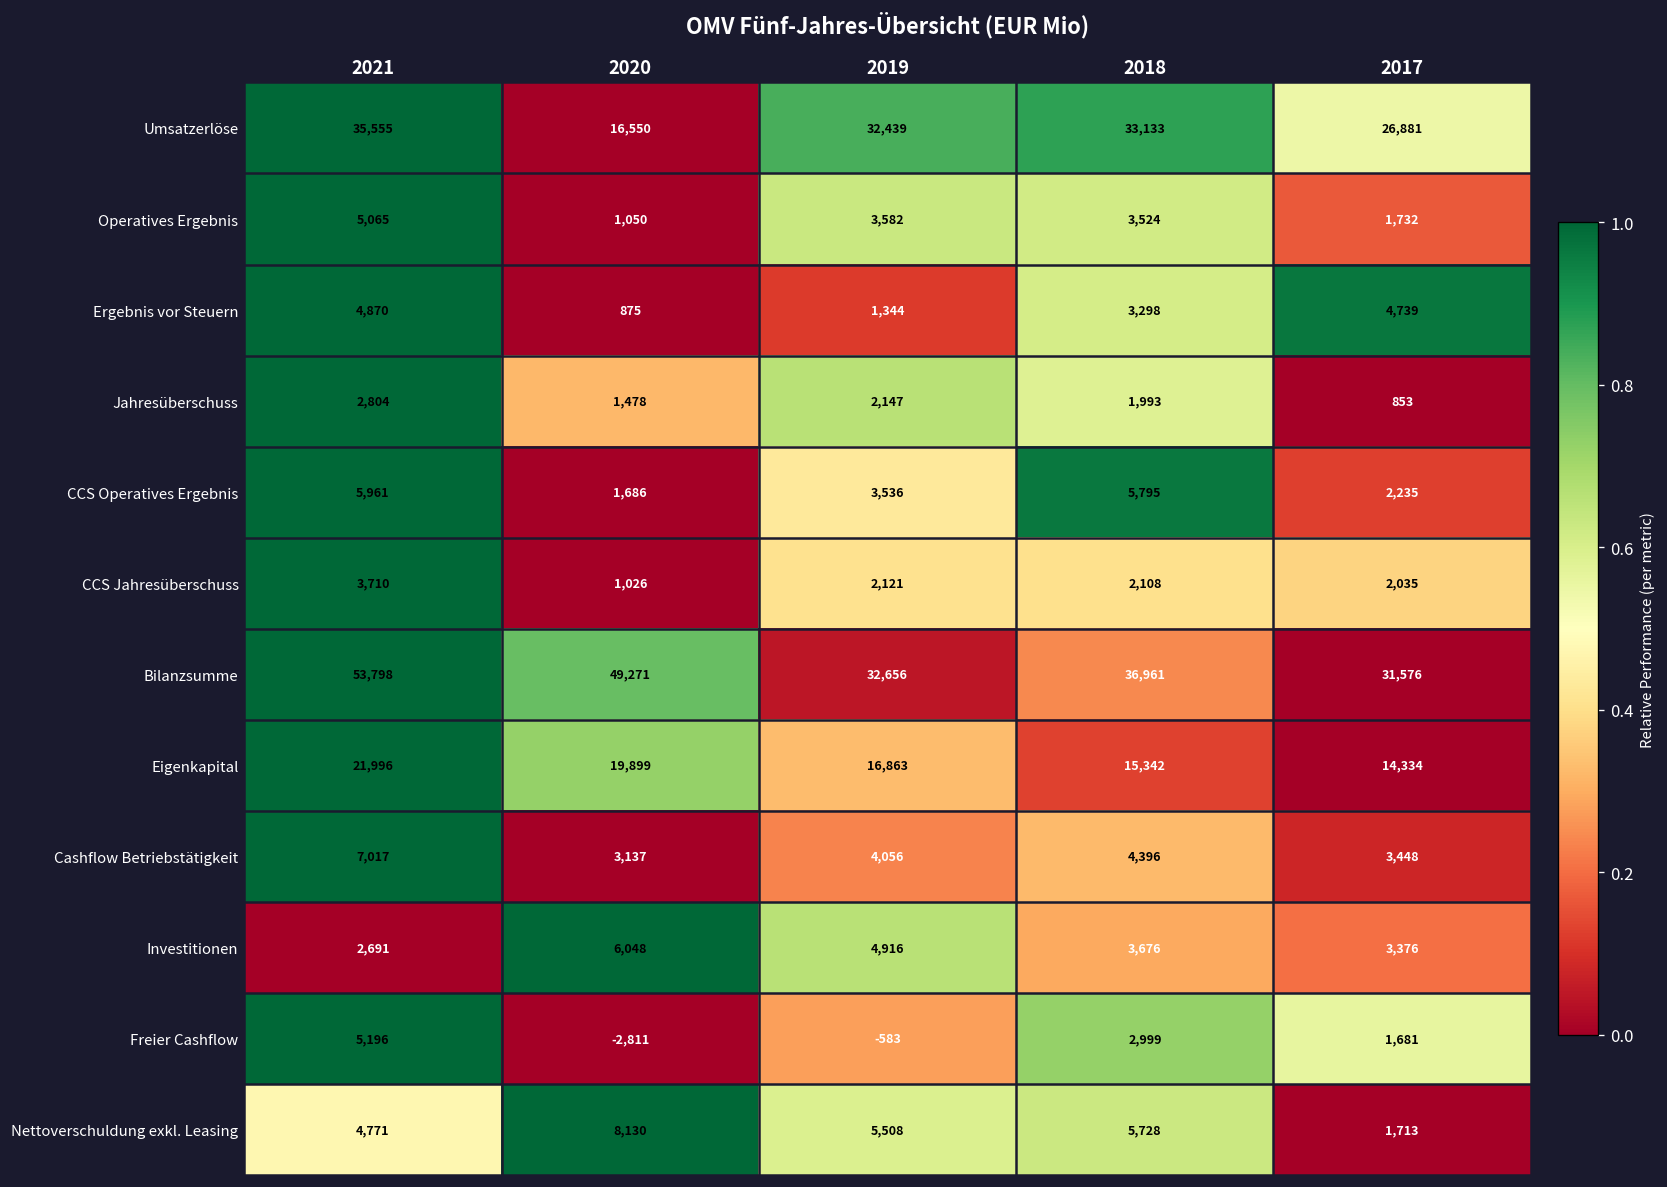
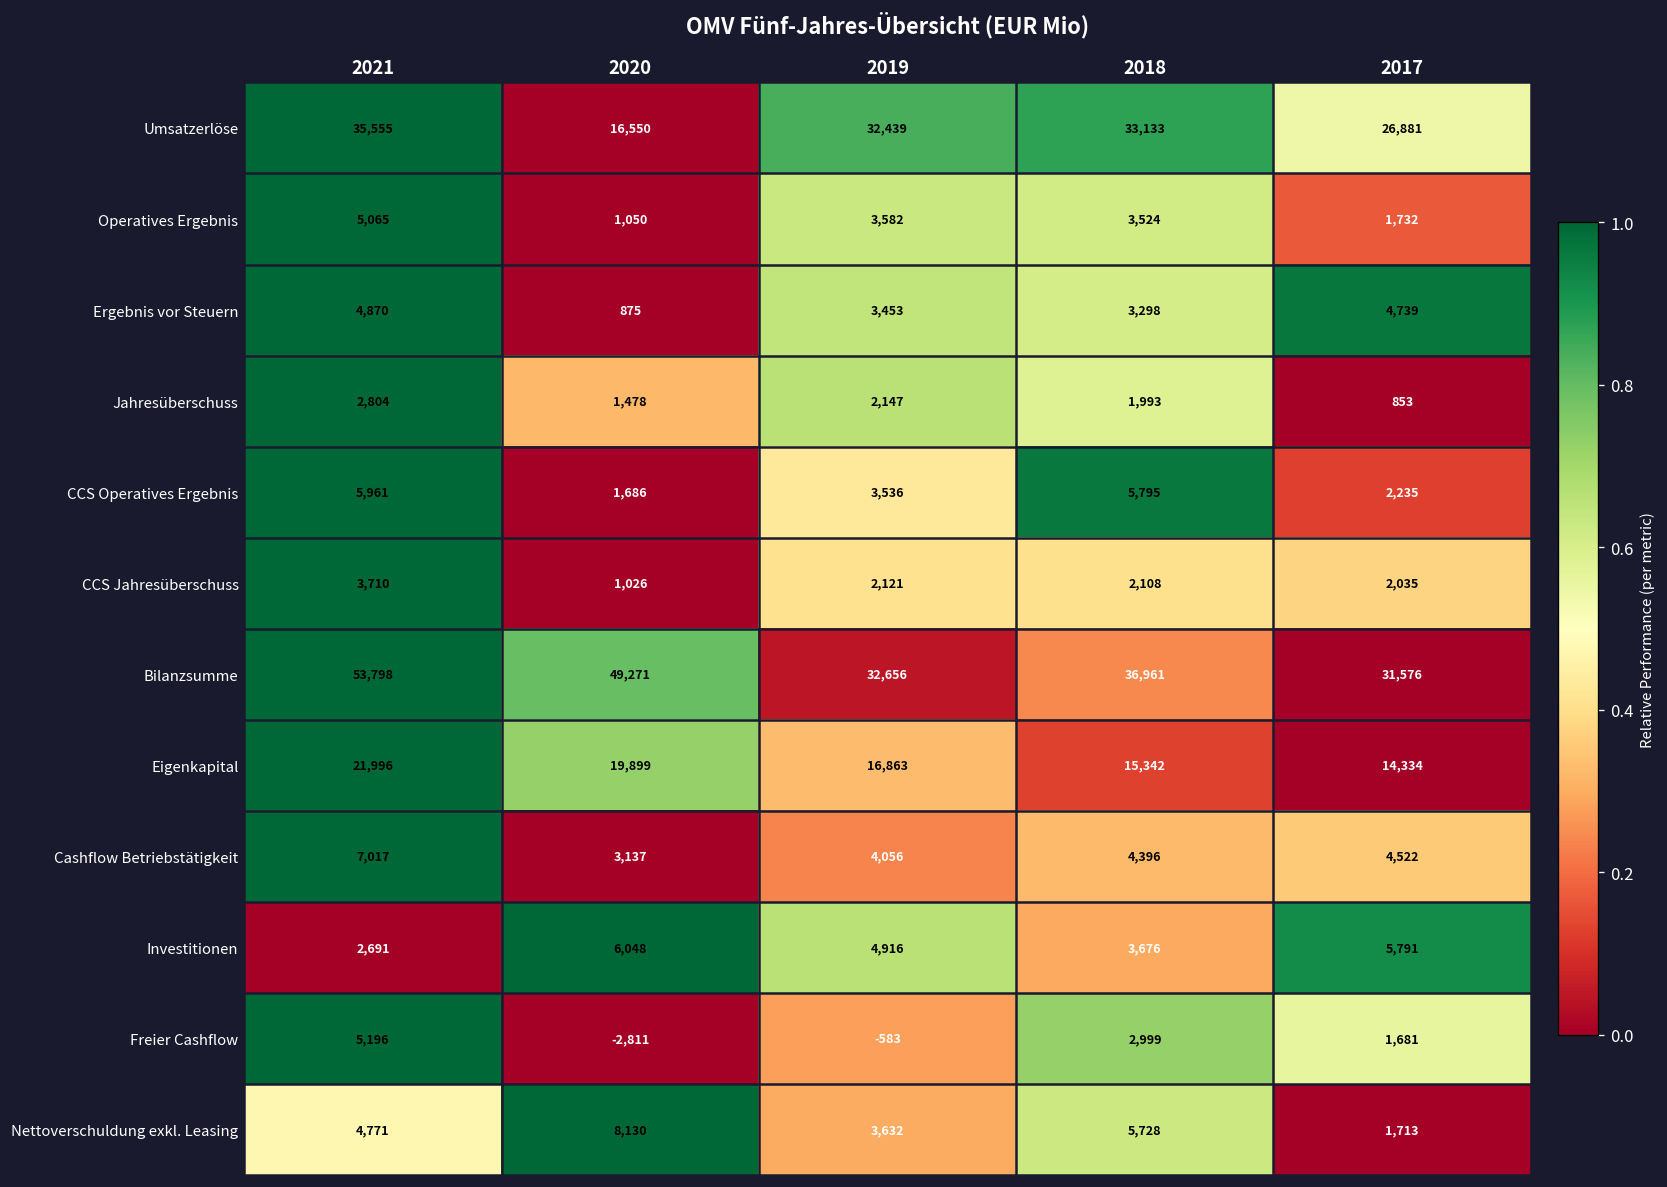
Ergebnis vor Steuern, 2019: 1,344 -> 3,453
Cashflow Betriebstätigkeit, 2017: 3,448 -> 4,522
Investitionen, 2017: 3,376 -> 5,791
Nettoverschuldung exkl. Leasing, 2019: 5,508 -> 3,632
